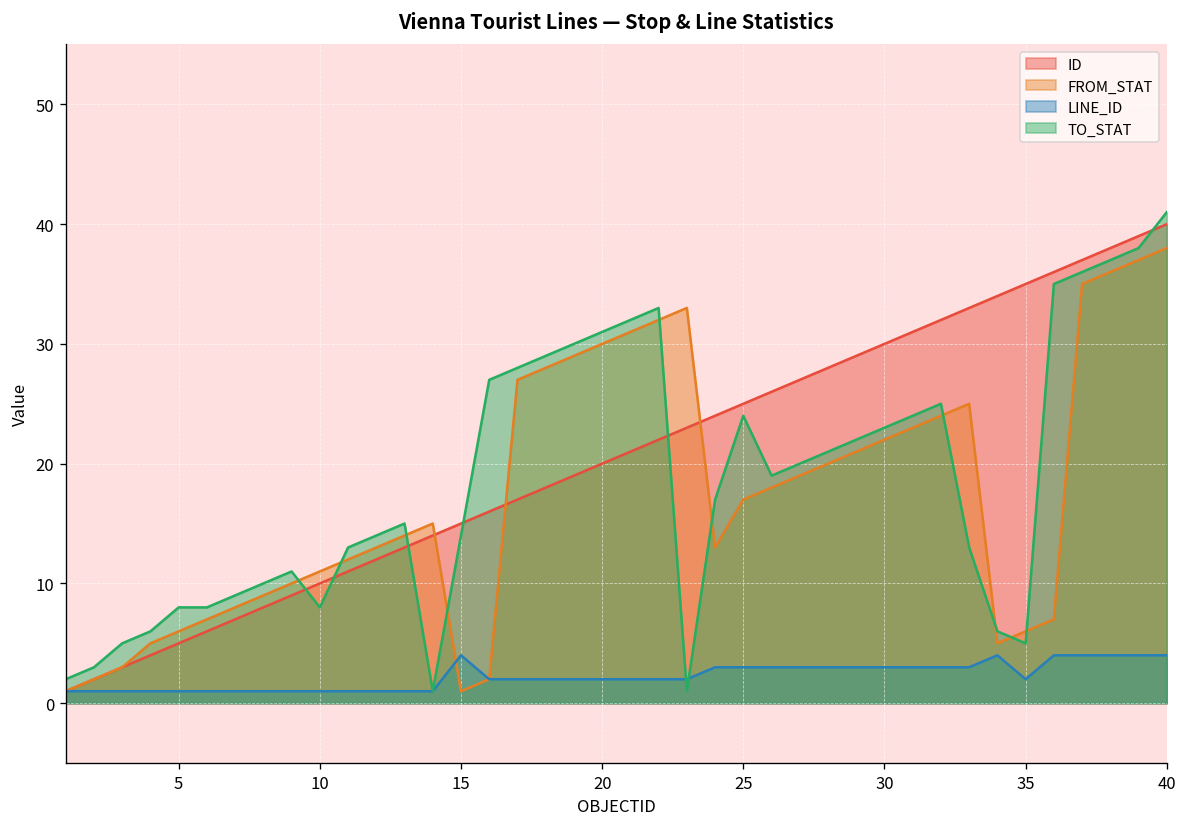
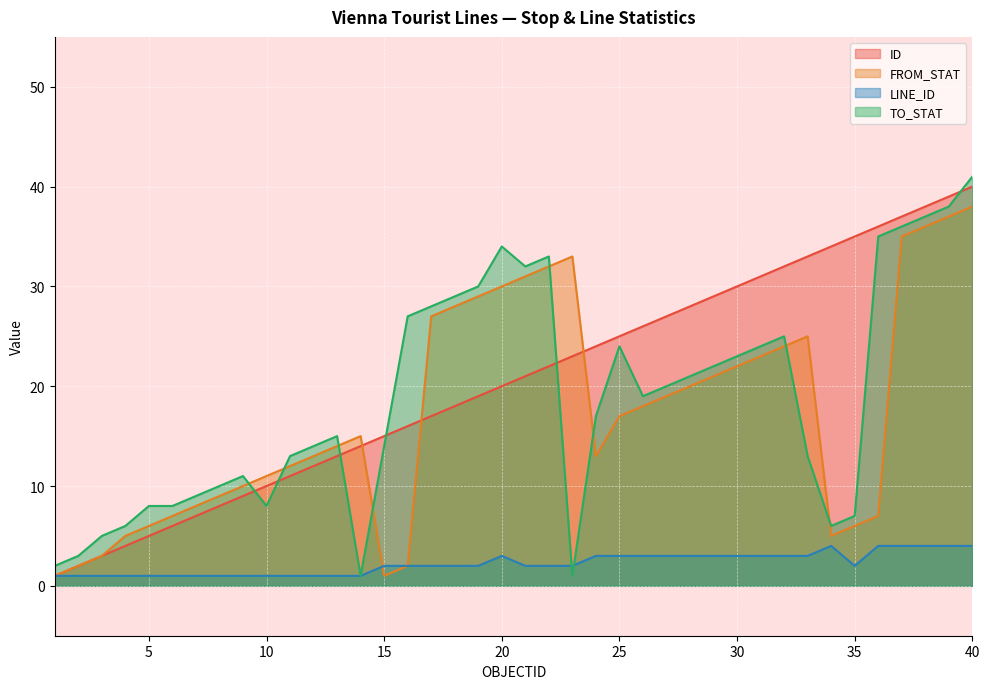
LINE_ID, 15: 4 -> 2
LINE_ID, 20: 2 -> 3
TO_STAT, 20: 31 -> 34
TO_STAT, 35: 5 -> 7
